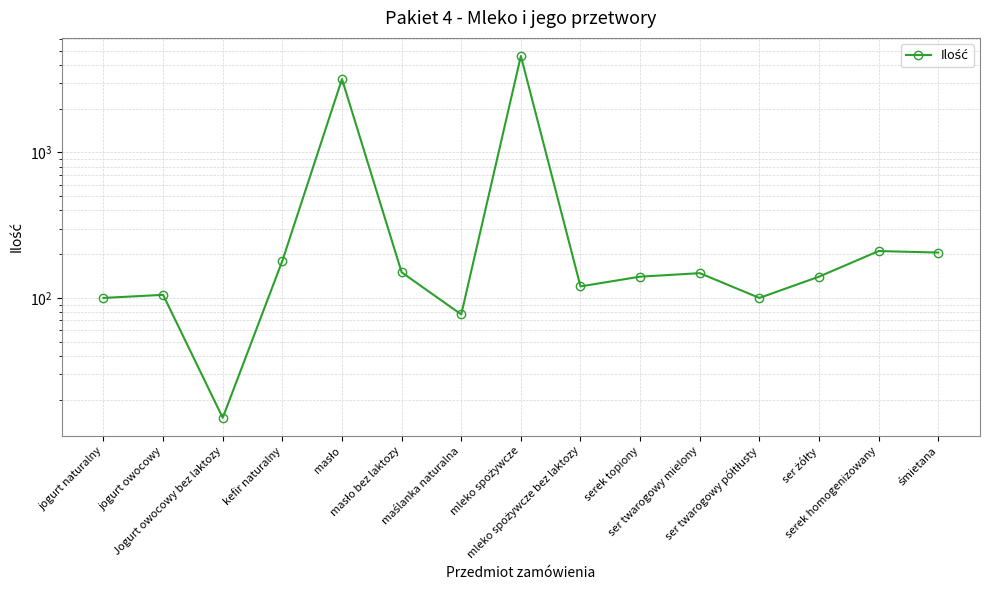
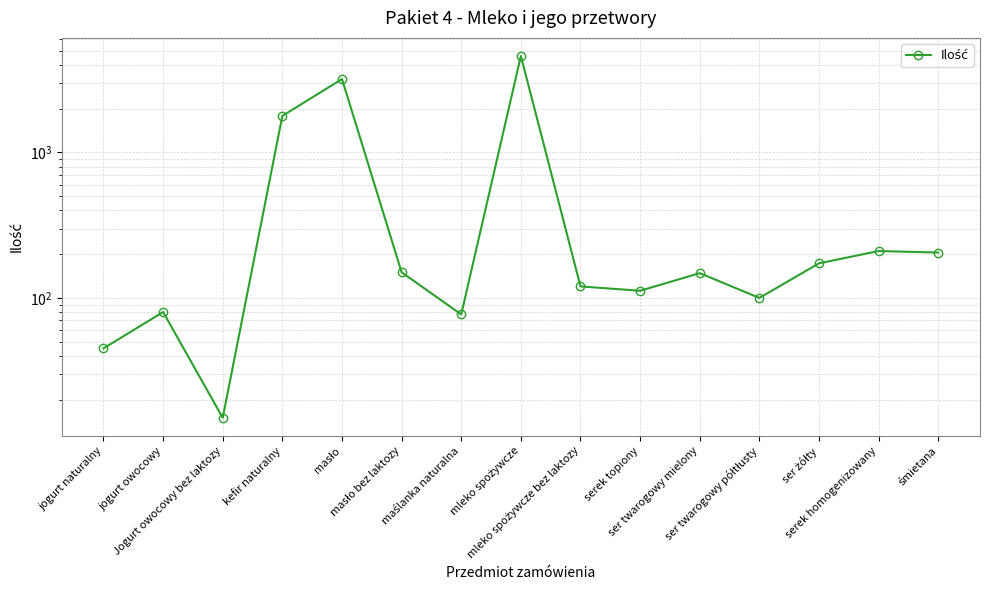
jogurt naturalny: 100 -> 45
jogurt owocowy: 110 -> 80
kefir naturalny: 180 -> 1800
serek topiony: 140 -> 110
ser żółty: 140 -> 170
